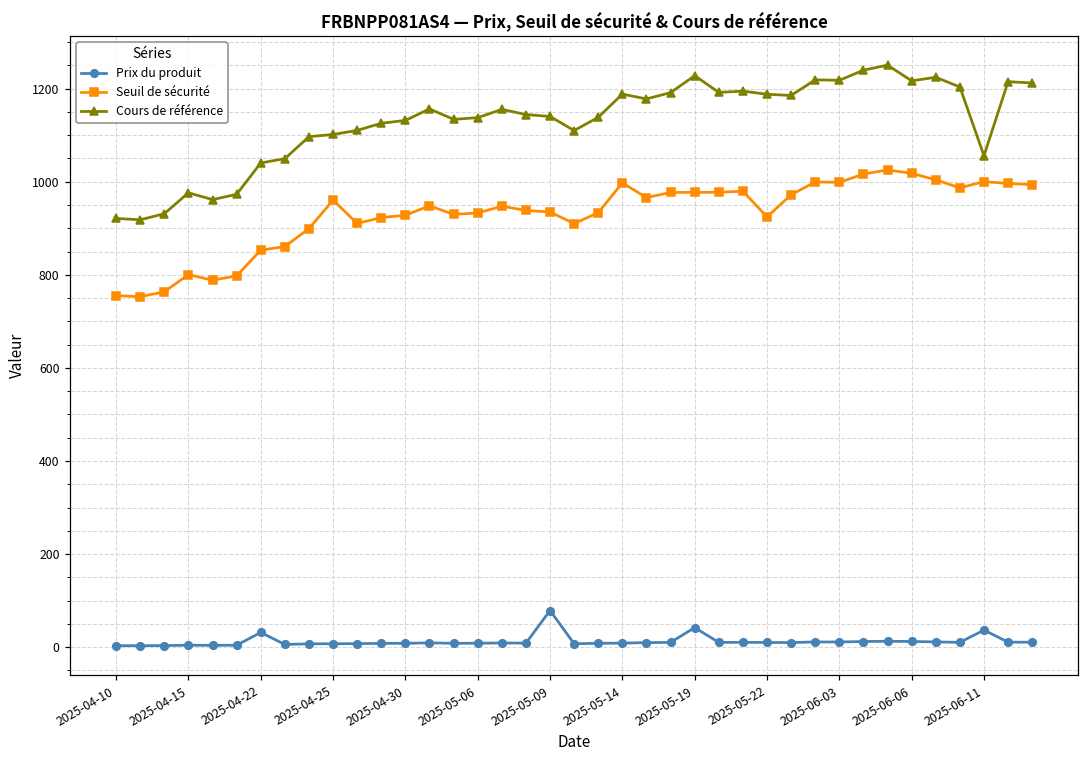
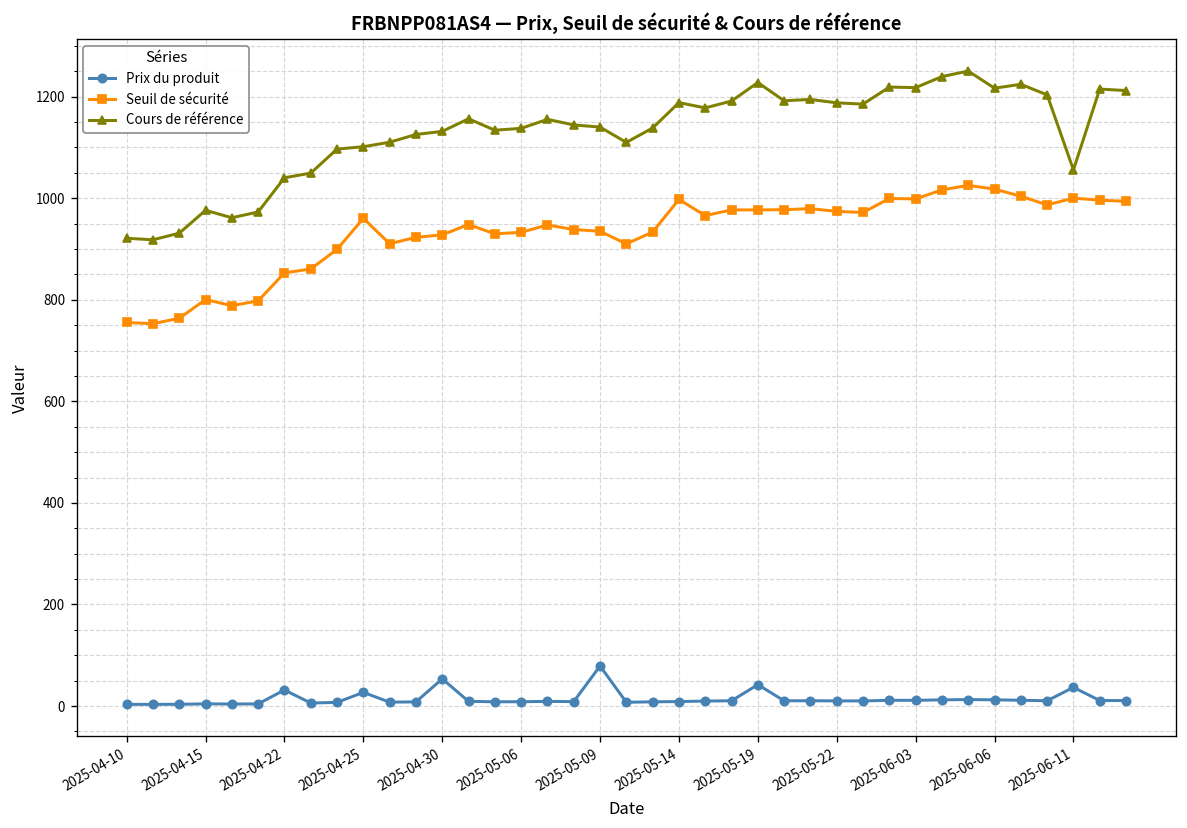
Prix du produit, 2025-04-25: 10 -> 30
Prix du produit, 2025-04-30: 10 -> 50
Seuil de sécurité, 2025-05-22: 920 -> 970
